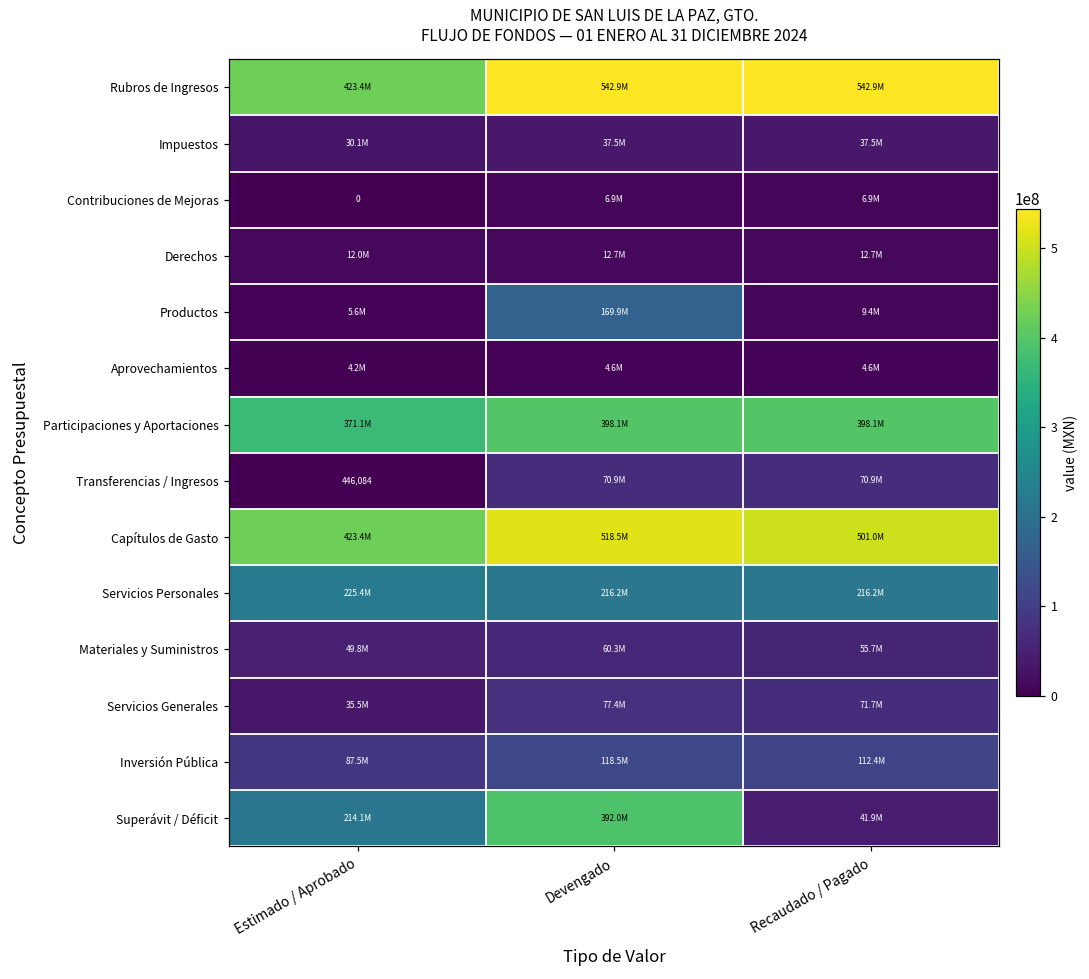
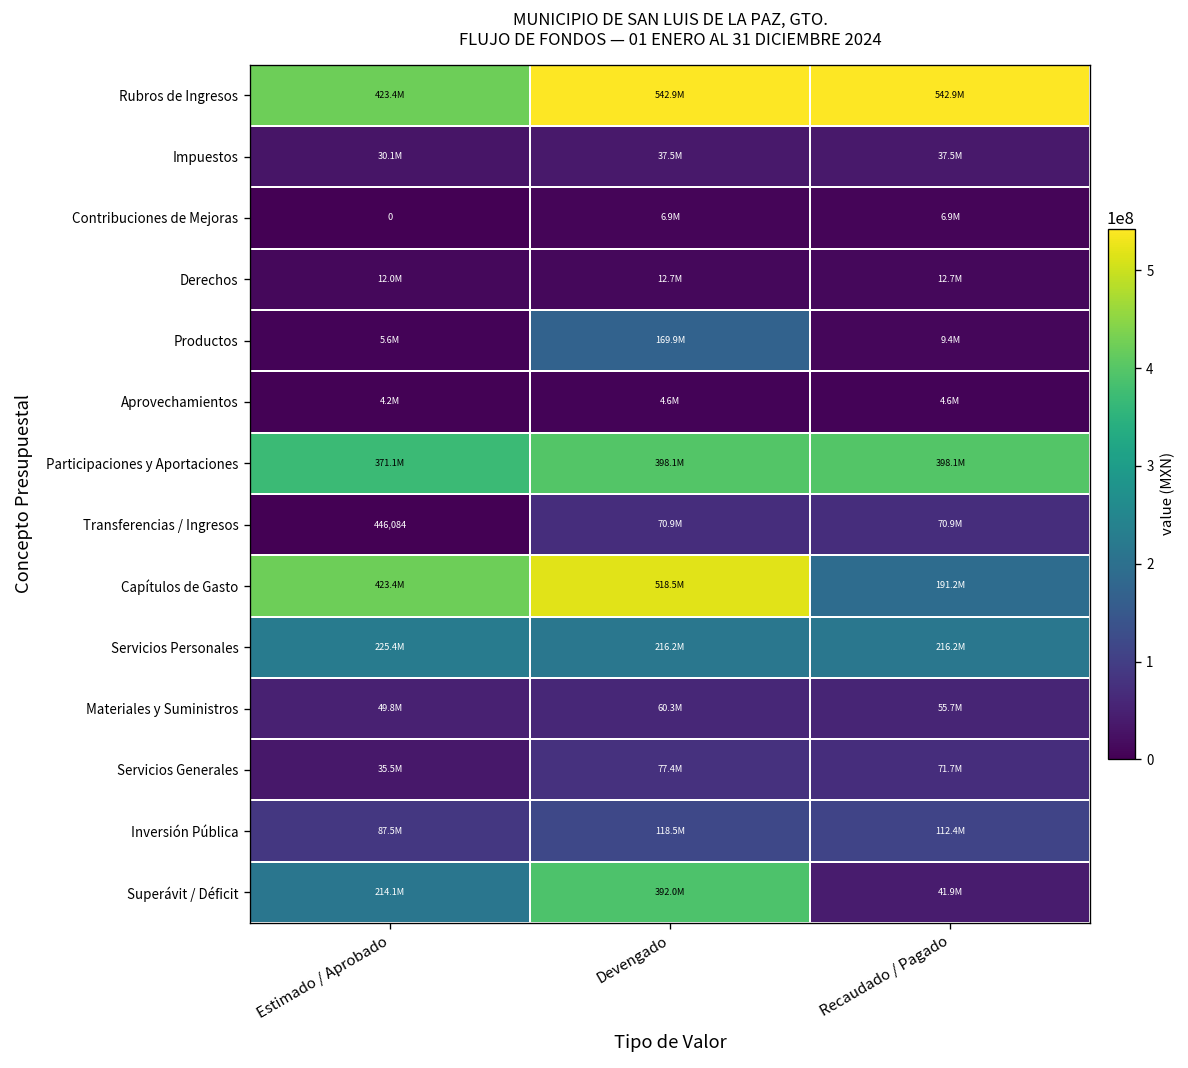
Capítulos de Gasto, Recaudado / Pagado: 501.0M -> 191.2M
